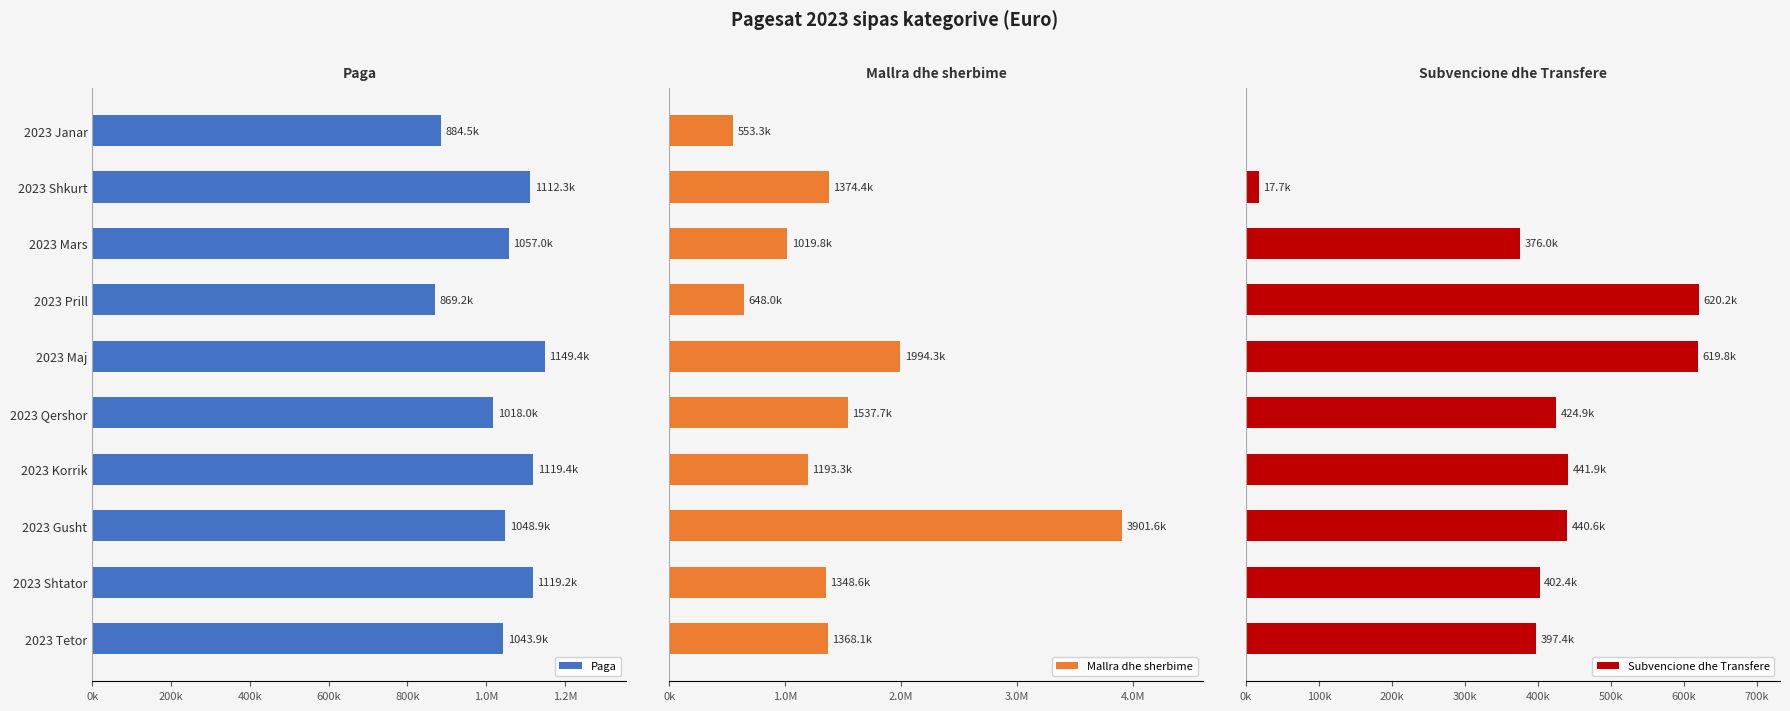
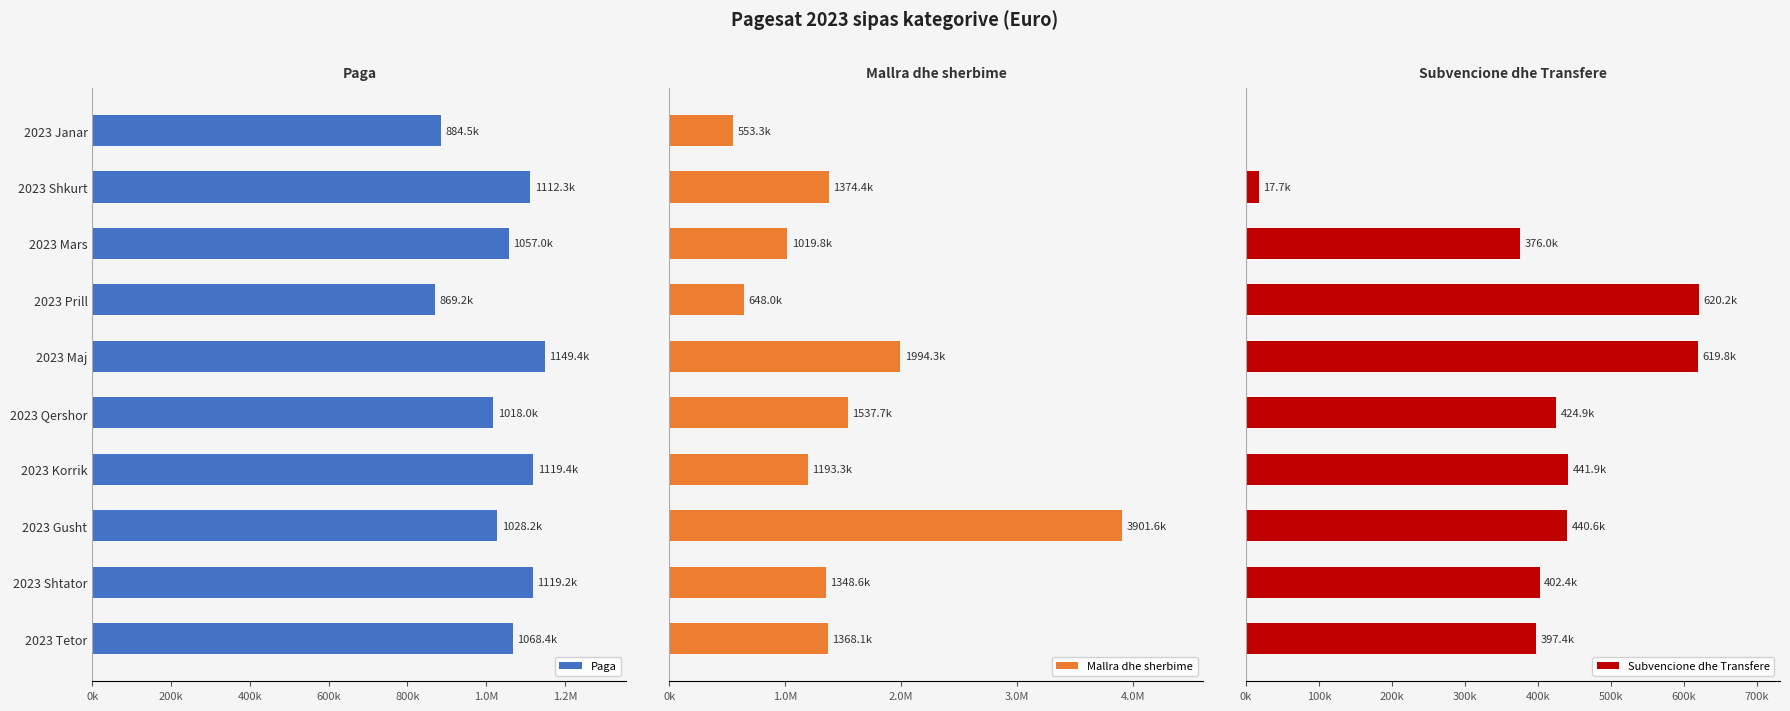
Paga, 2023 Gusht: 1048.9k -> 1028.2k
Paga, 2023 Tetor: 1043.9k -> 1068.4k
